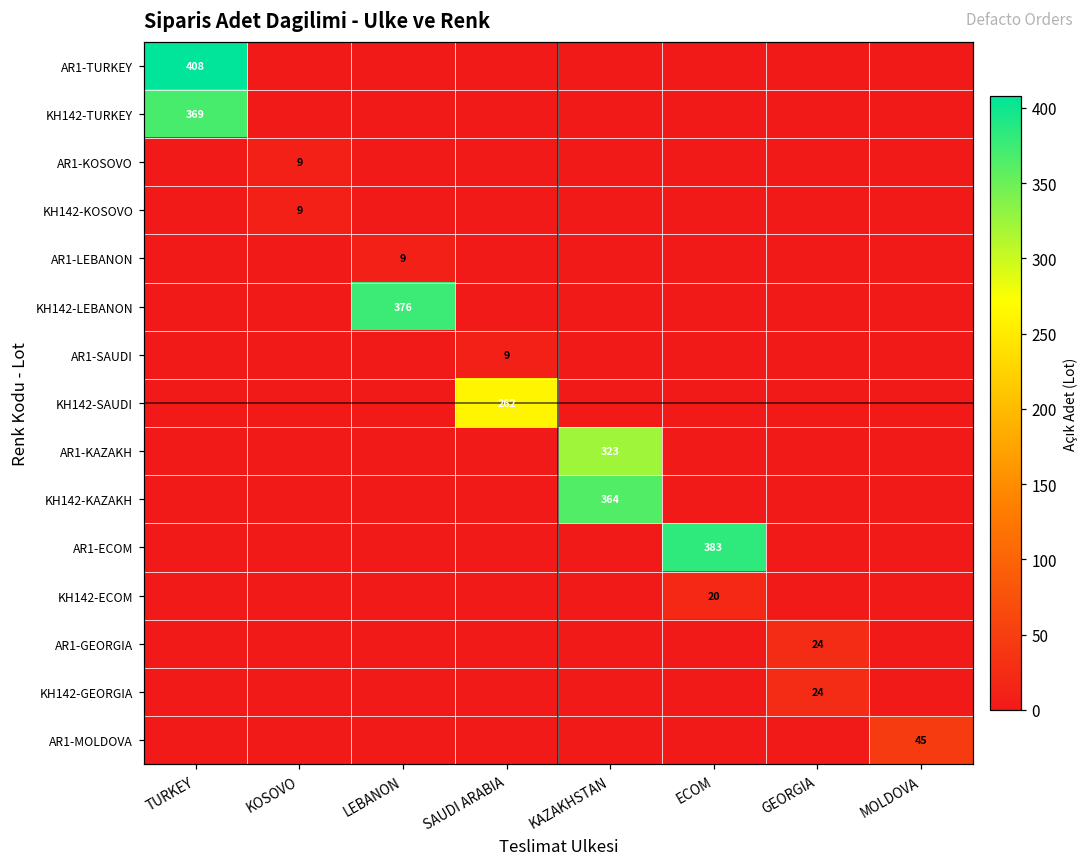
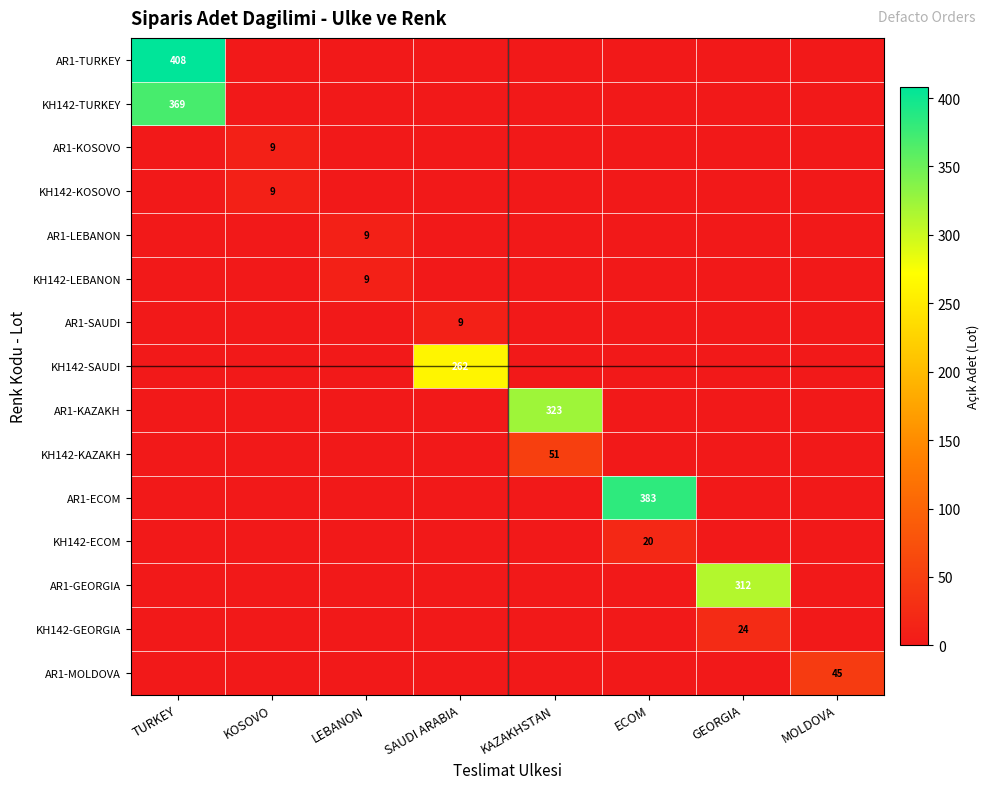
KH142-LEBANON, LEBANON: 376 -> 9
KH142-KAZAKH, KAZAKHSTAN: 364 -> 51
AR1-GEORGIA, GEORGIA: 24 -> 312
